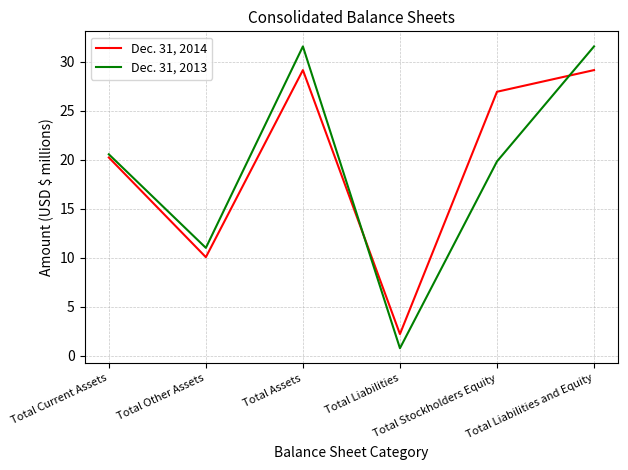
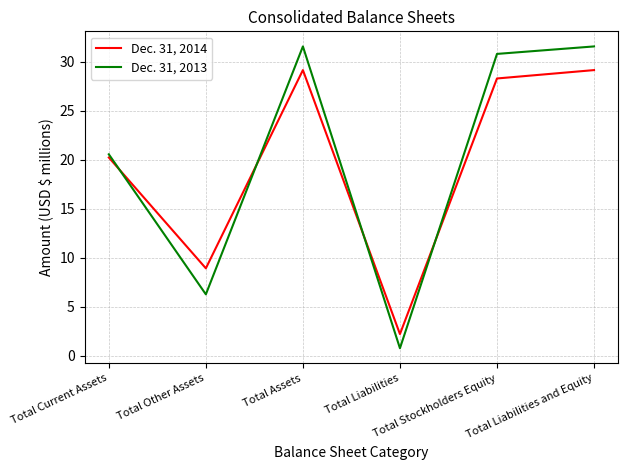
Dec. 31, 2014, Total Other Assets: 10 -> 9
Dec. 31, 2013, Total Other Assets: 11 -> 6
Dec. 31, 2014, Total Stockholders Equity: 27 -> 28
Dec. 31, 2013, Total Stockholders Equity: 20 -> 31
